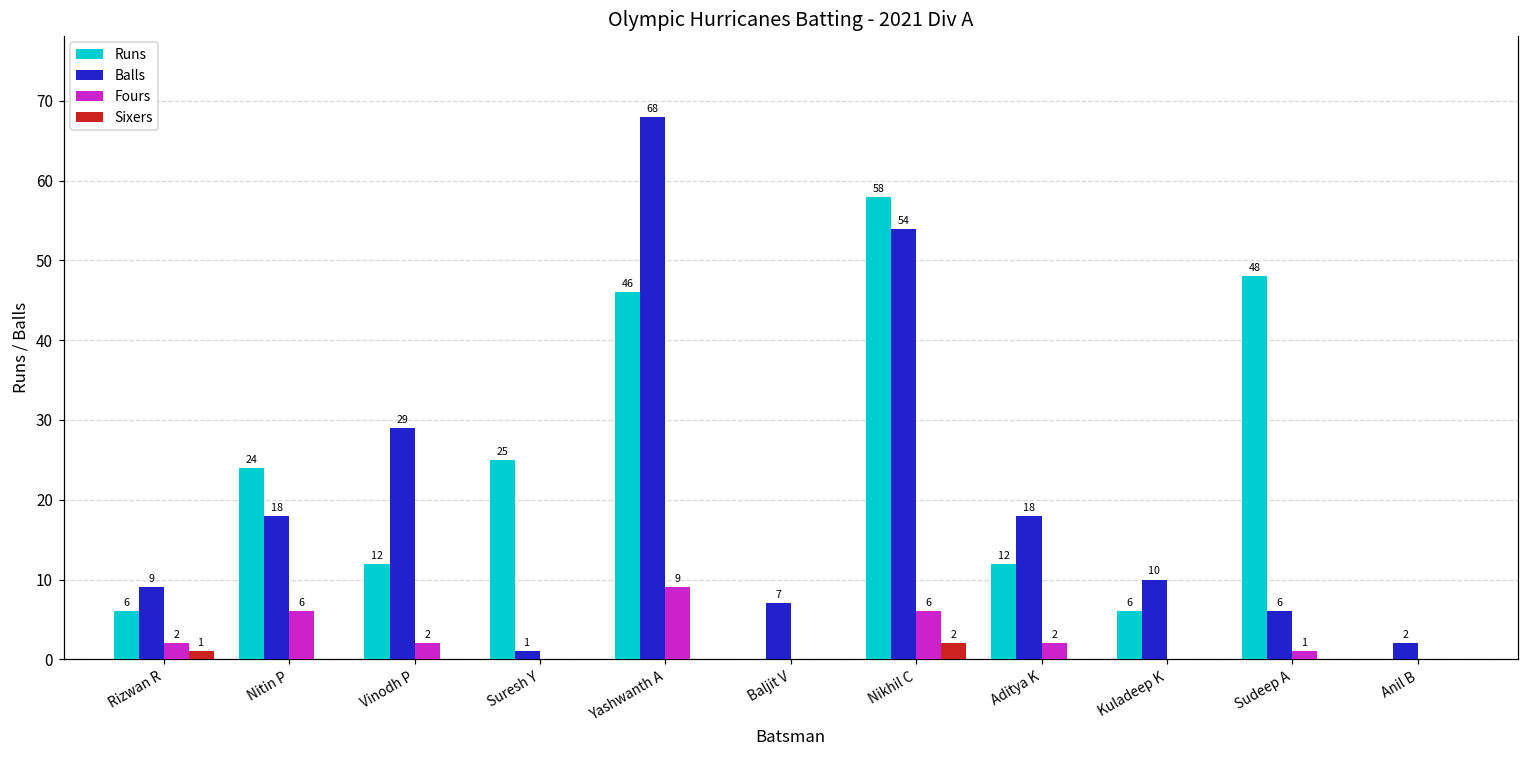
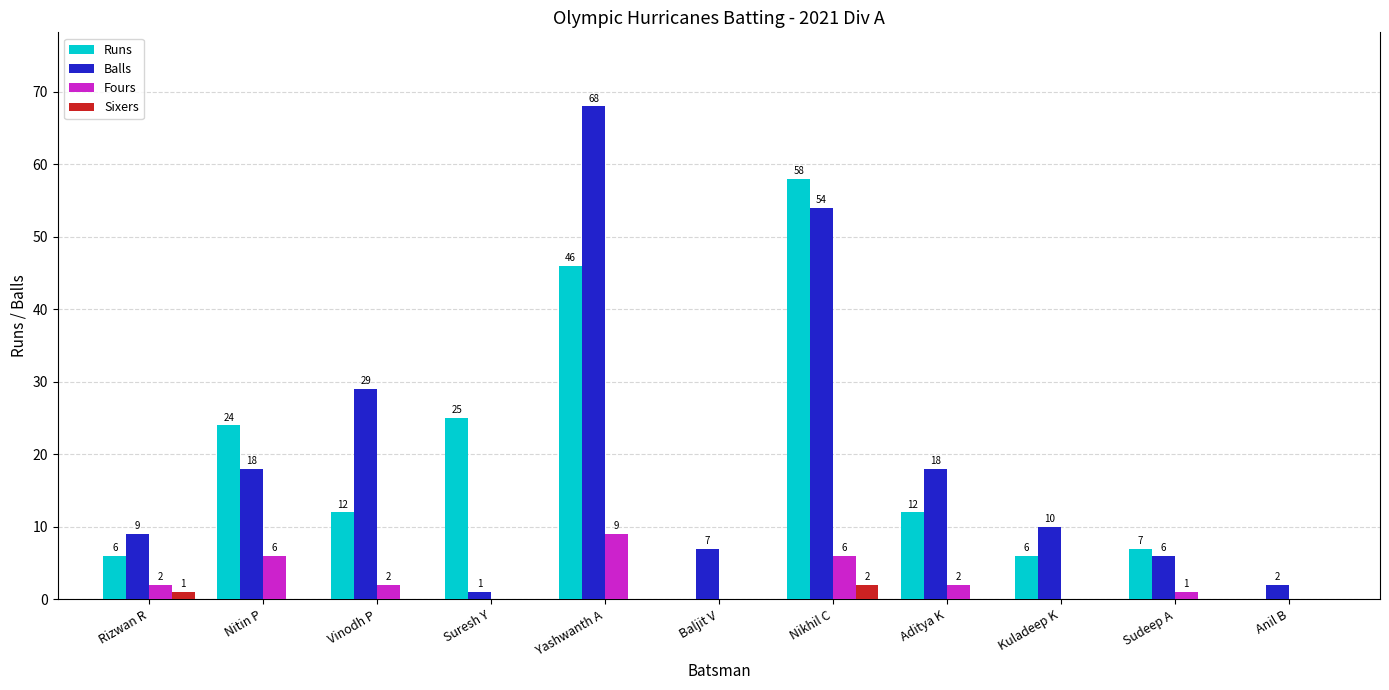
Runs, Sudeep A: 48 -> 7
